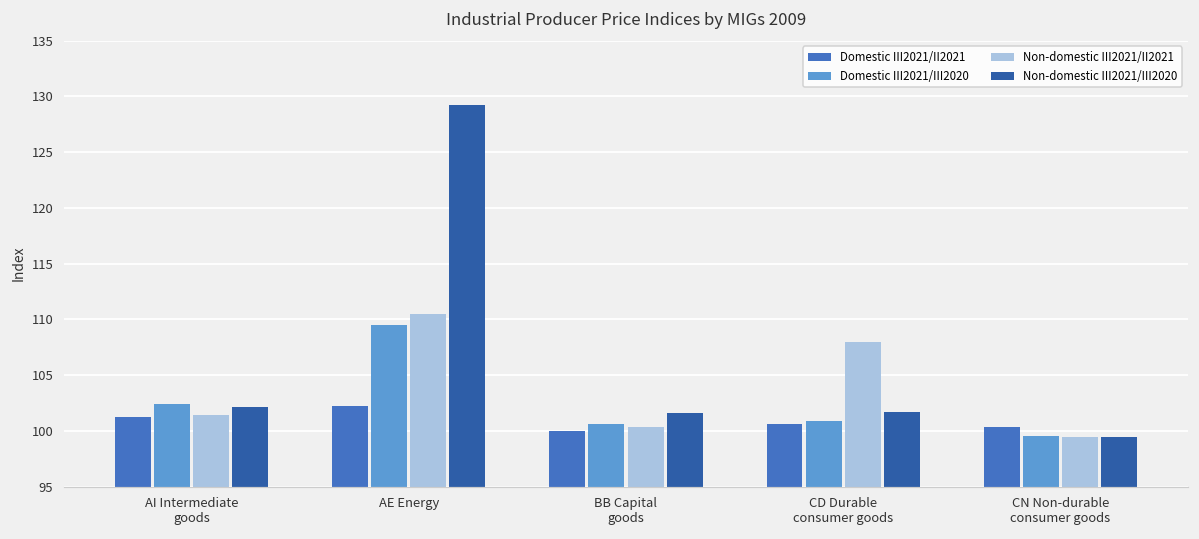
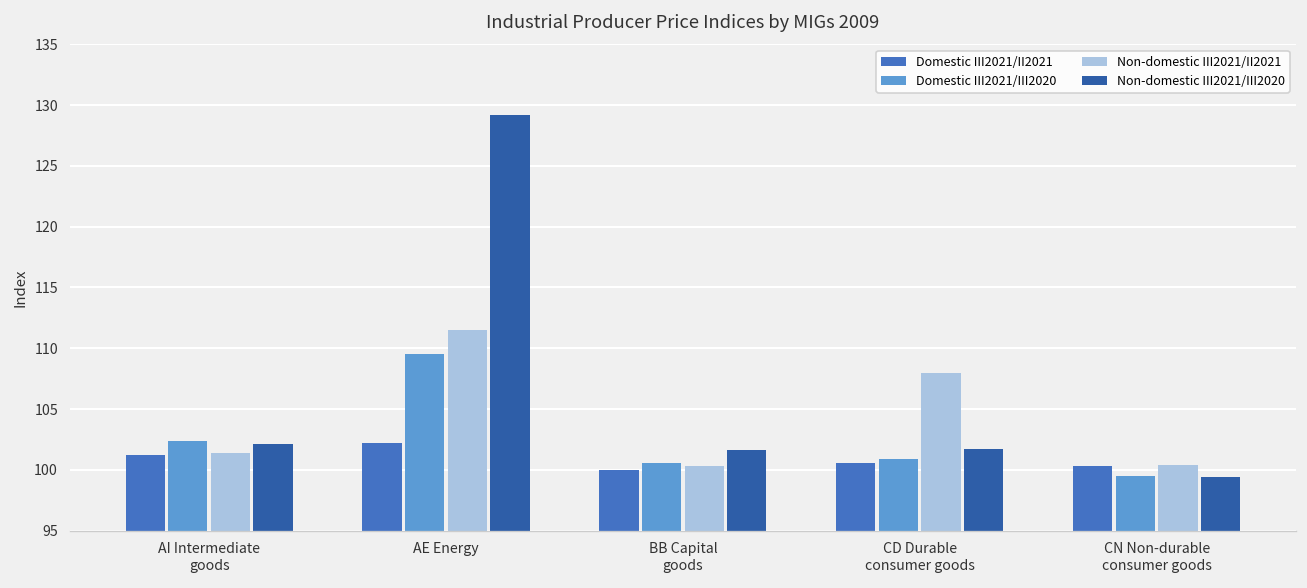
Non-domestic III2021/II2021, AE Energy: 110.5 -> 111.5
Non-domestic III2021/II2021, CN Non-durable consumer goods: 99.4 -> 100.4
